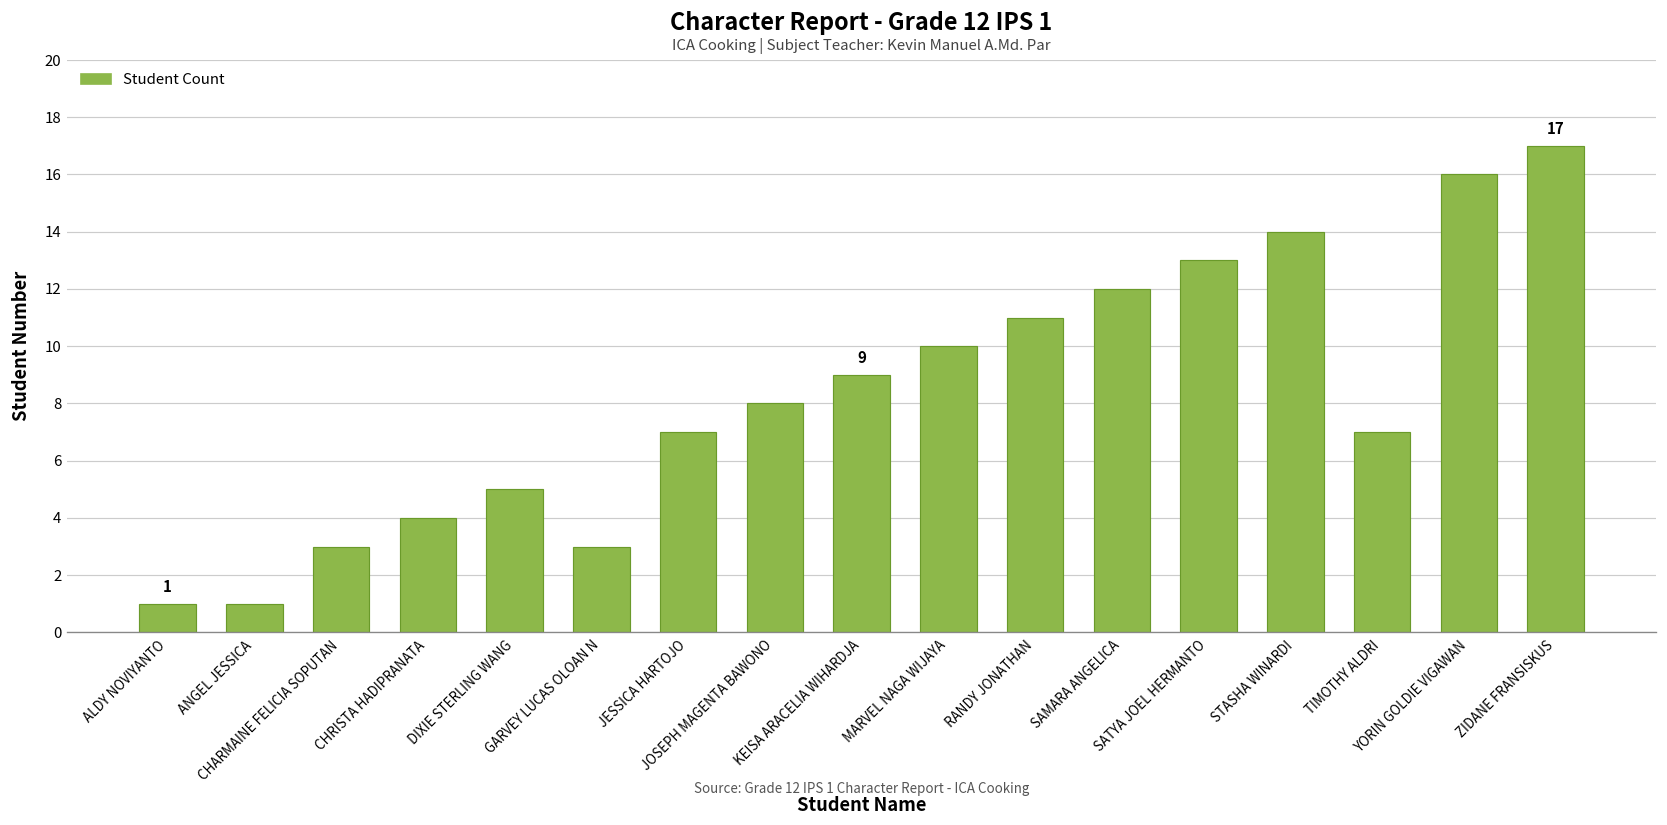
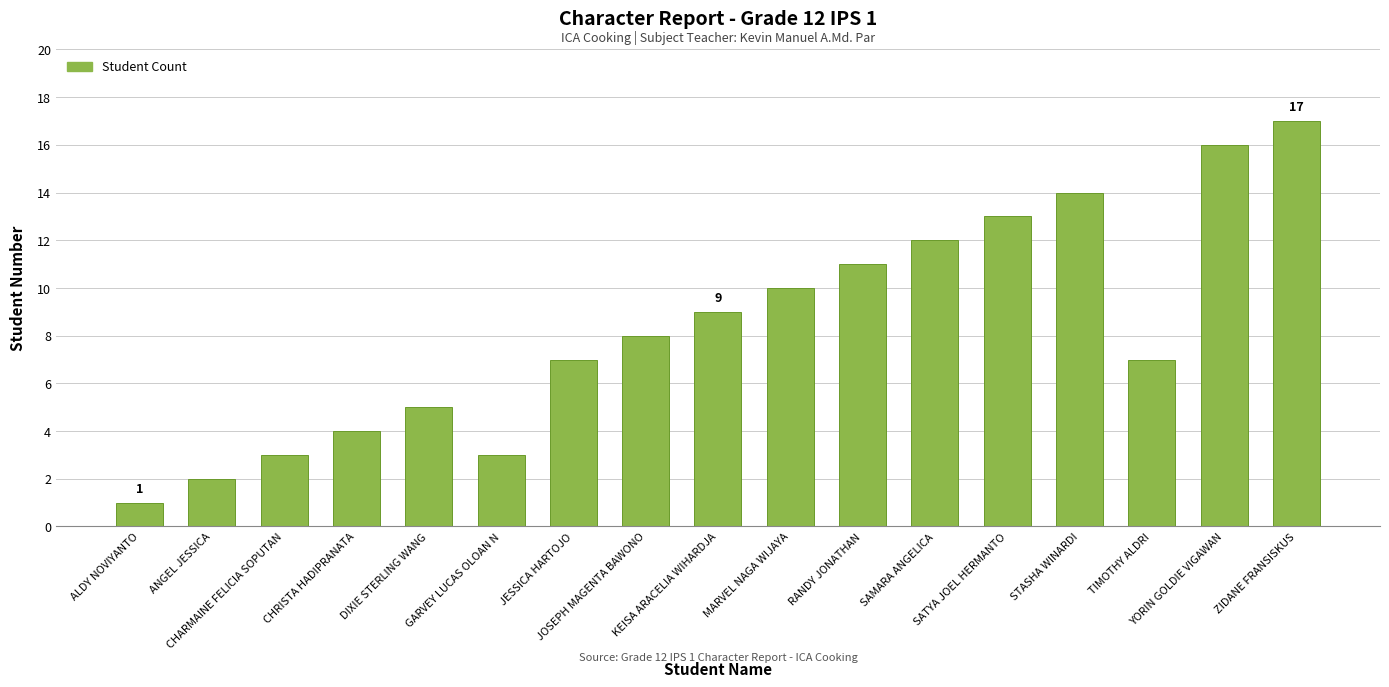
ANGEL JESSICA: 1 -> 2
